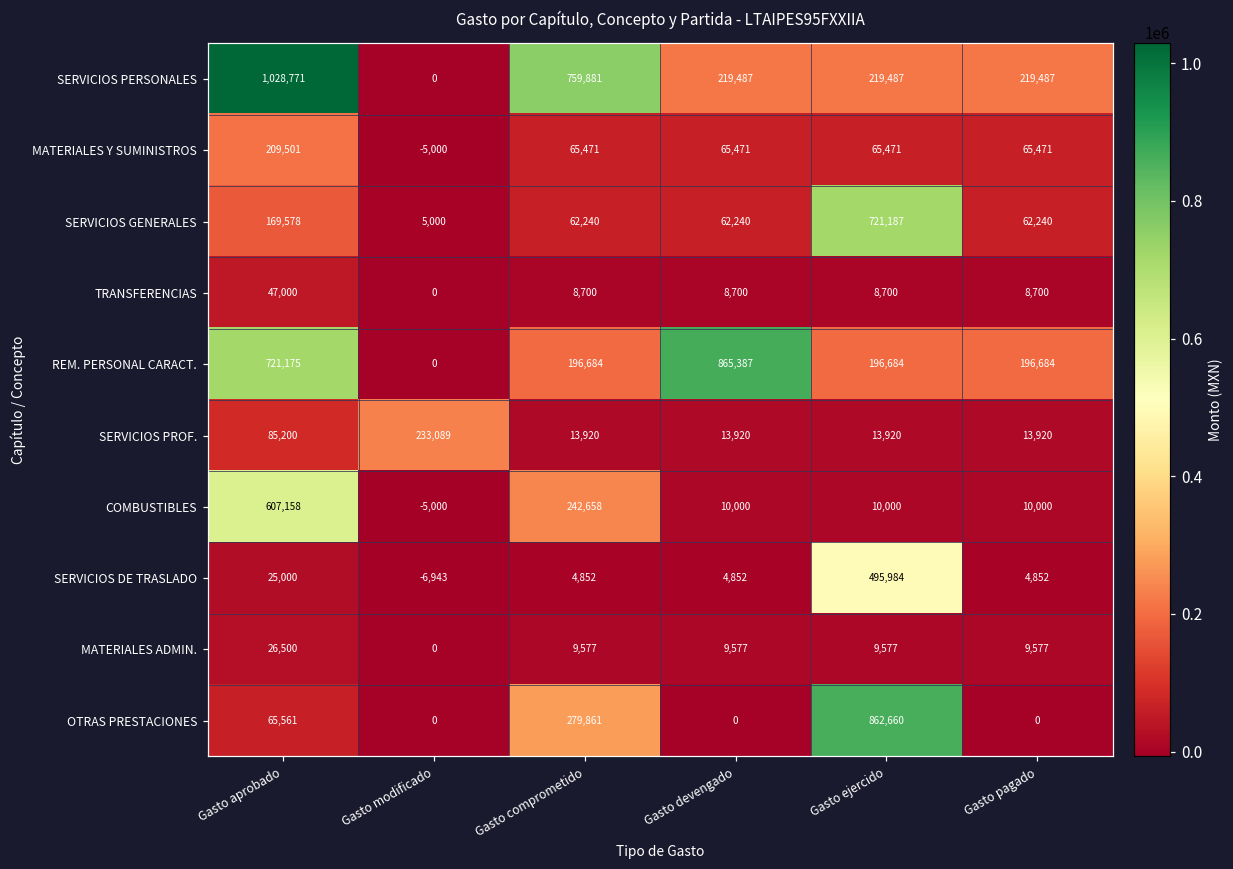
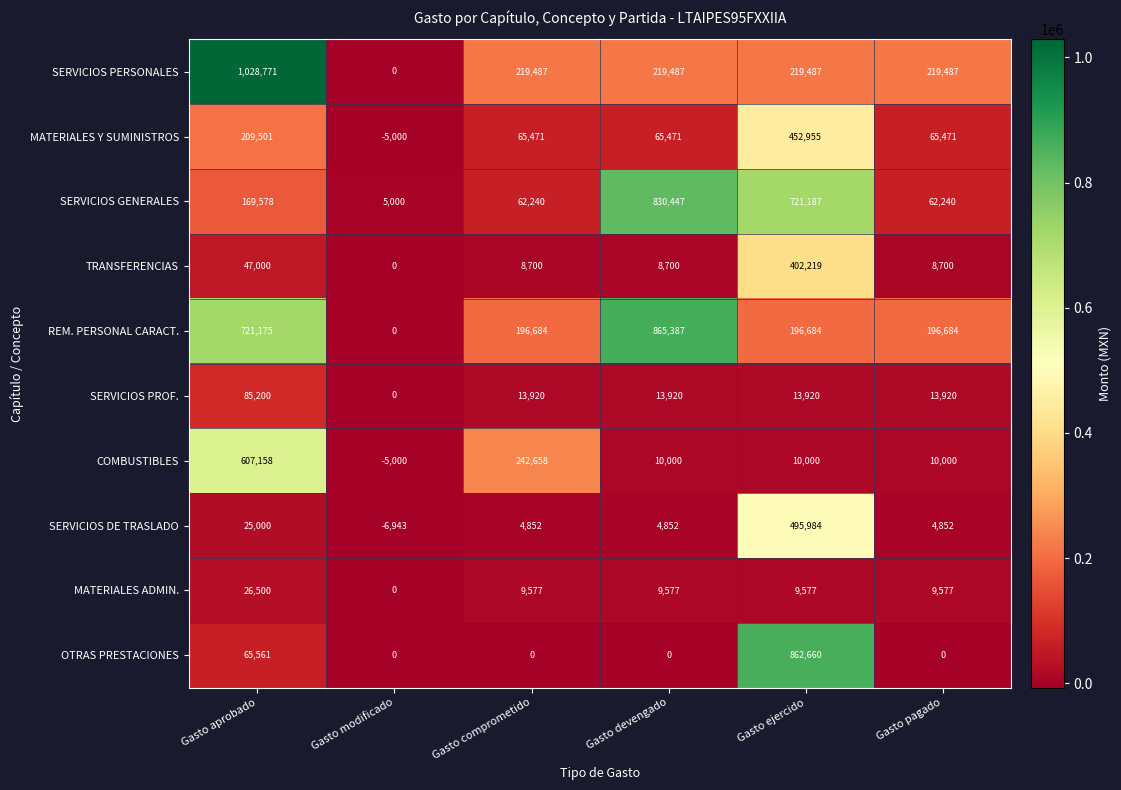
SERVICIOS PERSONALES, Gasto comprometido: 759,881 -> 219,487
MATERIALES Y SUMINISTROS, Gasto ejercido: 65,471 -> 452,955
SERVICIOS GENERALES, Gasto devengado: 62,240 -> 830,447
TRANSFERENCIAS, Gasto ejercido: 8,700 -> 402,219
SERVICIOS PROF., Gasto modificado: 233,089 -> 0
OTRAS PRESTACIONES, Gasto comprometido: 279,861 -> 0
